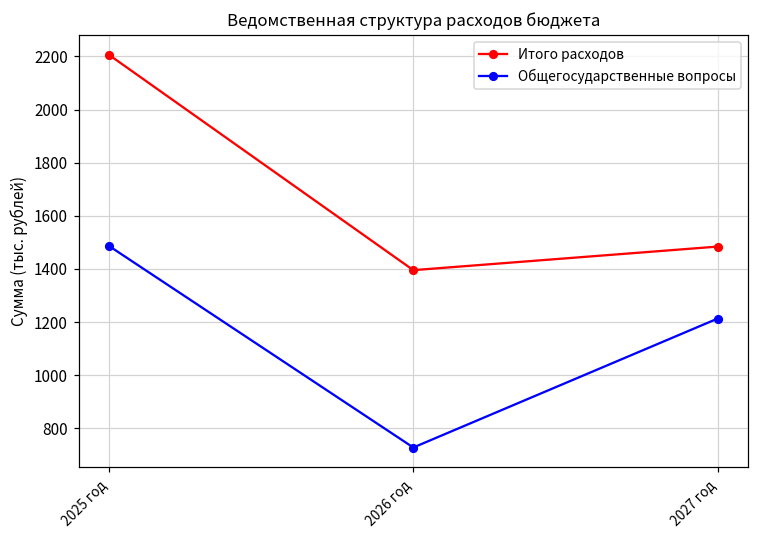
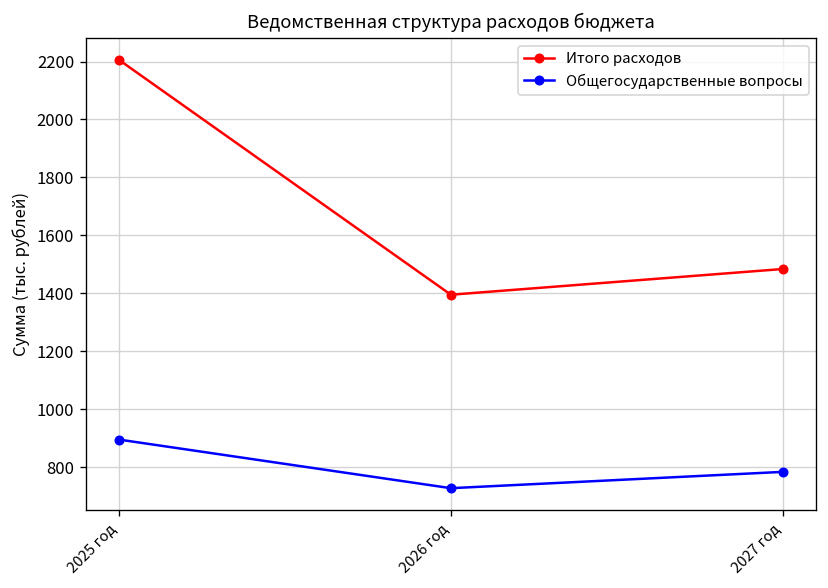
Общегосударственные вопросы, 2025 год: 1490 -> 900
Общегосударственные вопросы, 2027 год: 1210 -> 780
